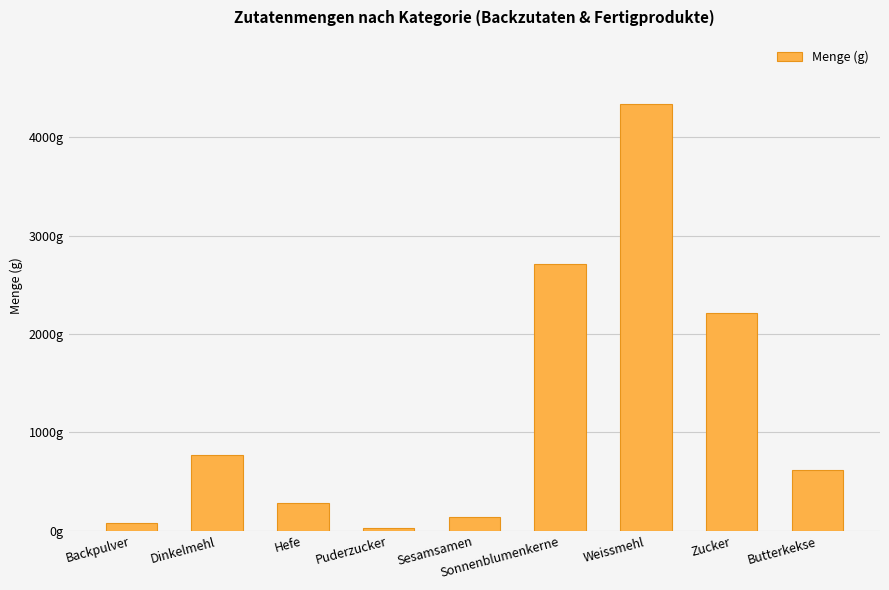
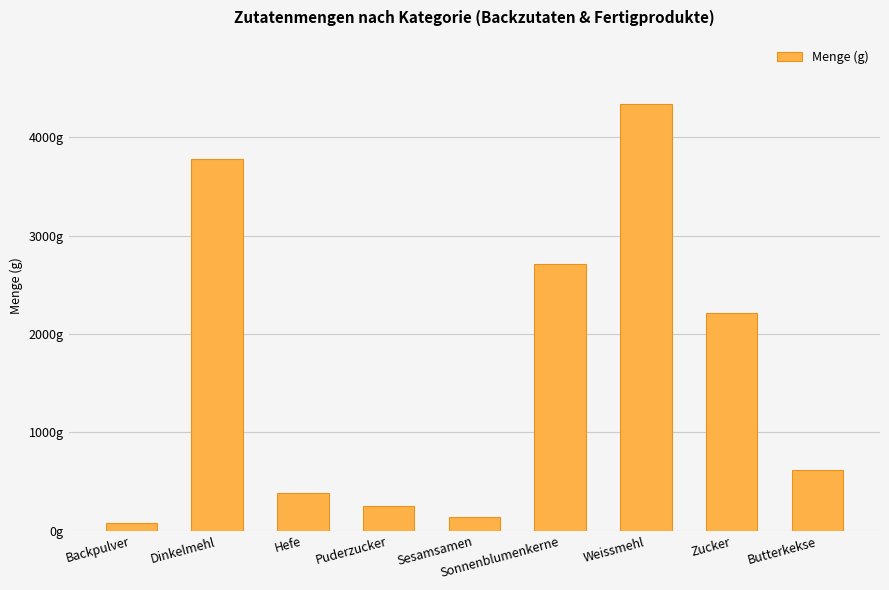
Dinkelmehl: 800g -> 3800g
Hefe: 300g -> 400g
Puderzucker: 0g -> 300g
